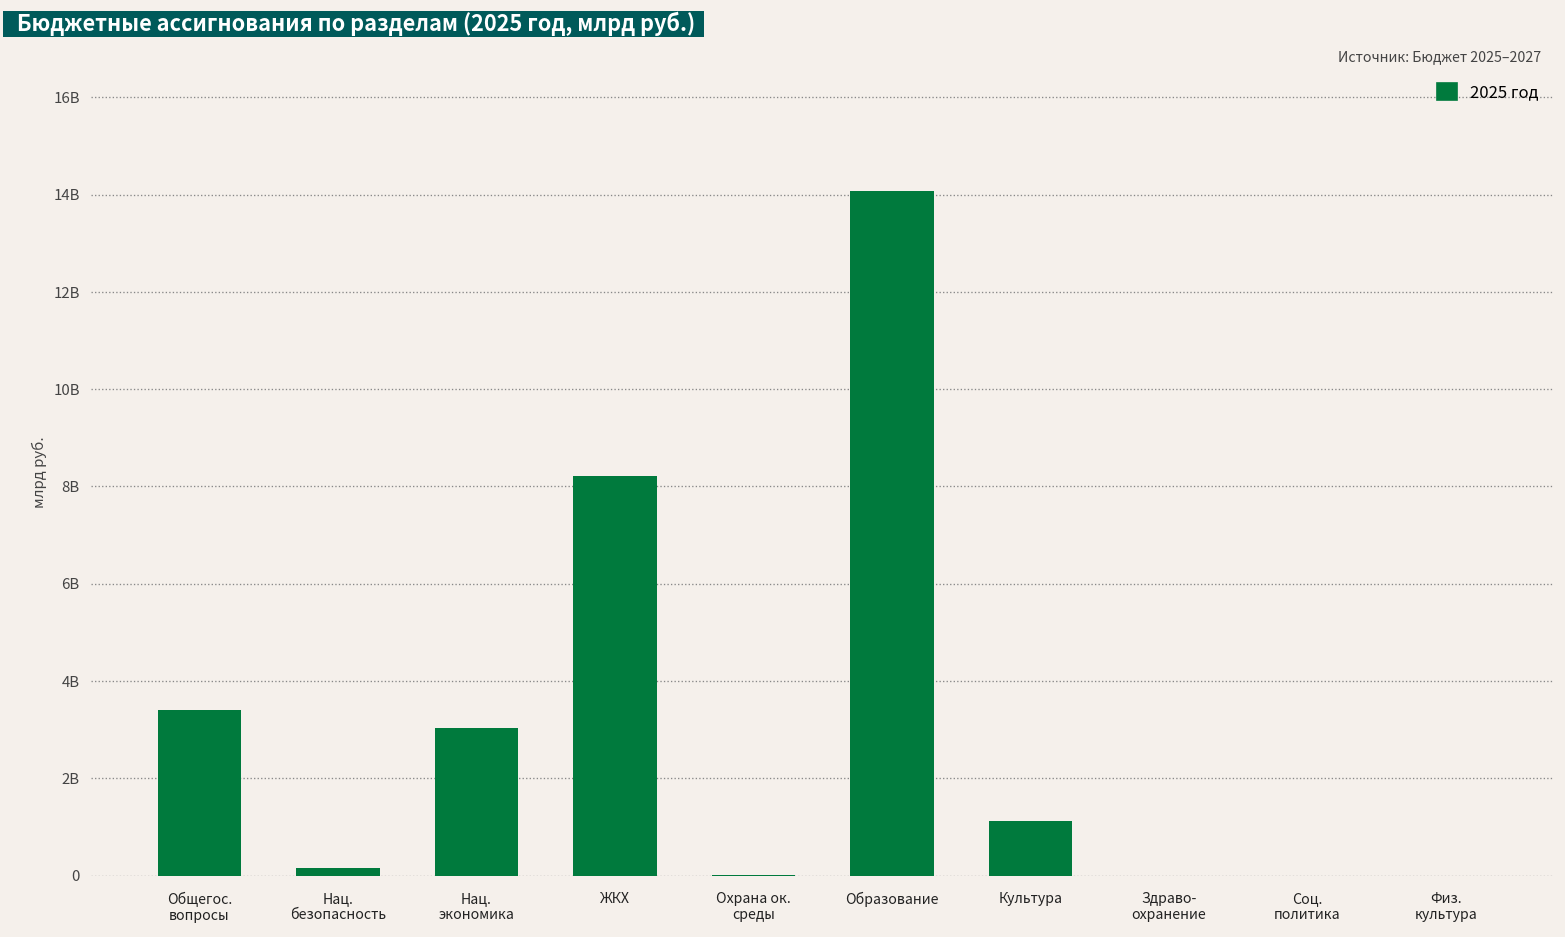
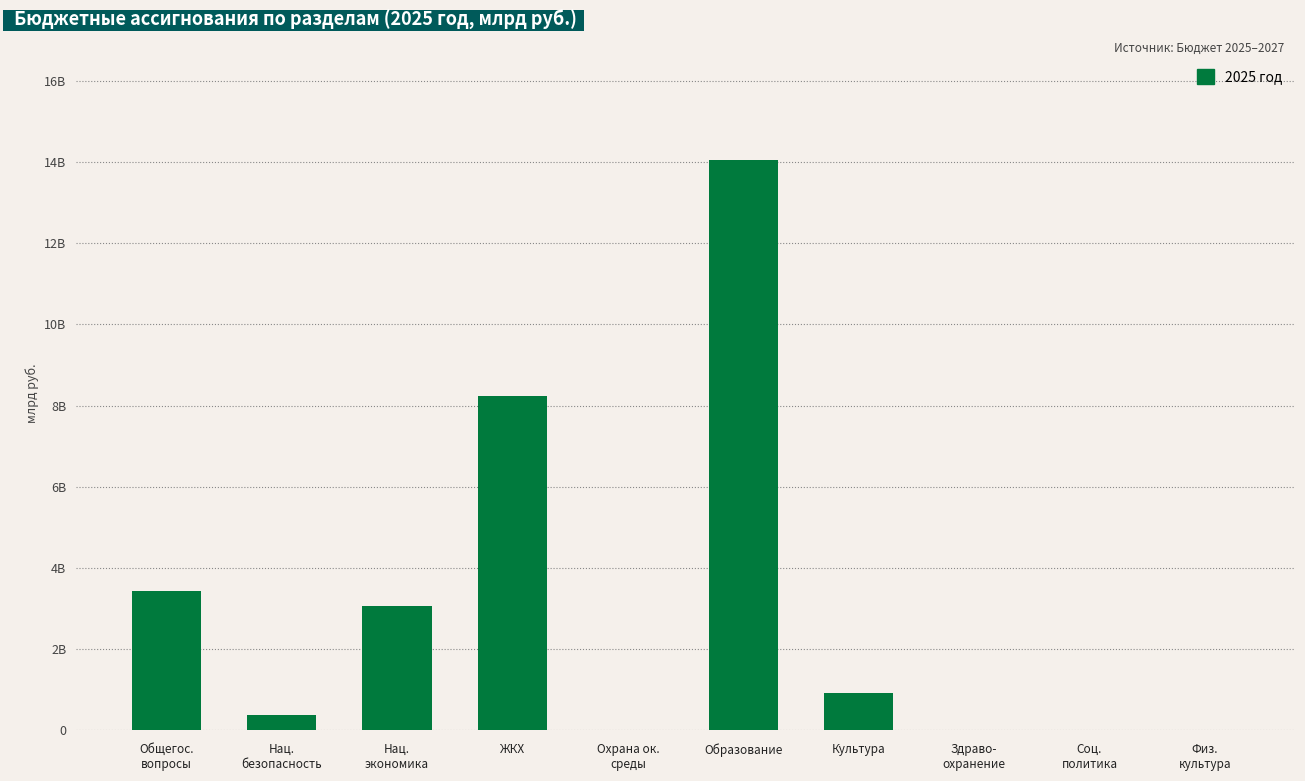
Нац. безопасность: 100000000 -> 400000000
Культура: 1100000000 -> 900000000
